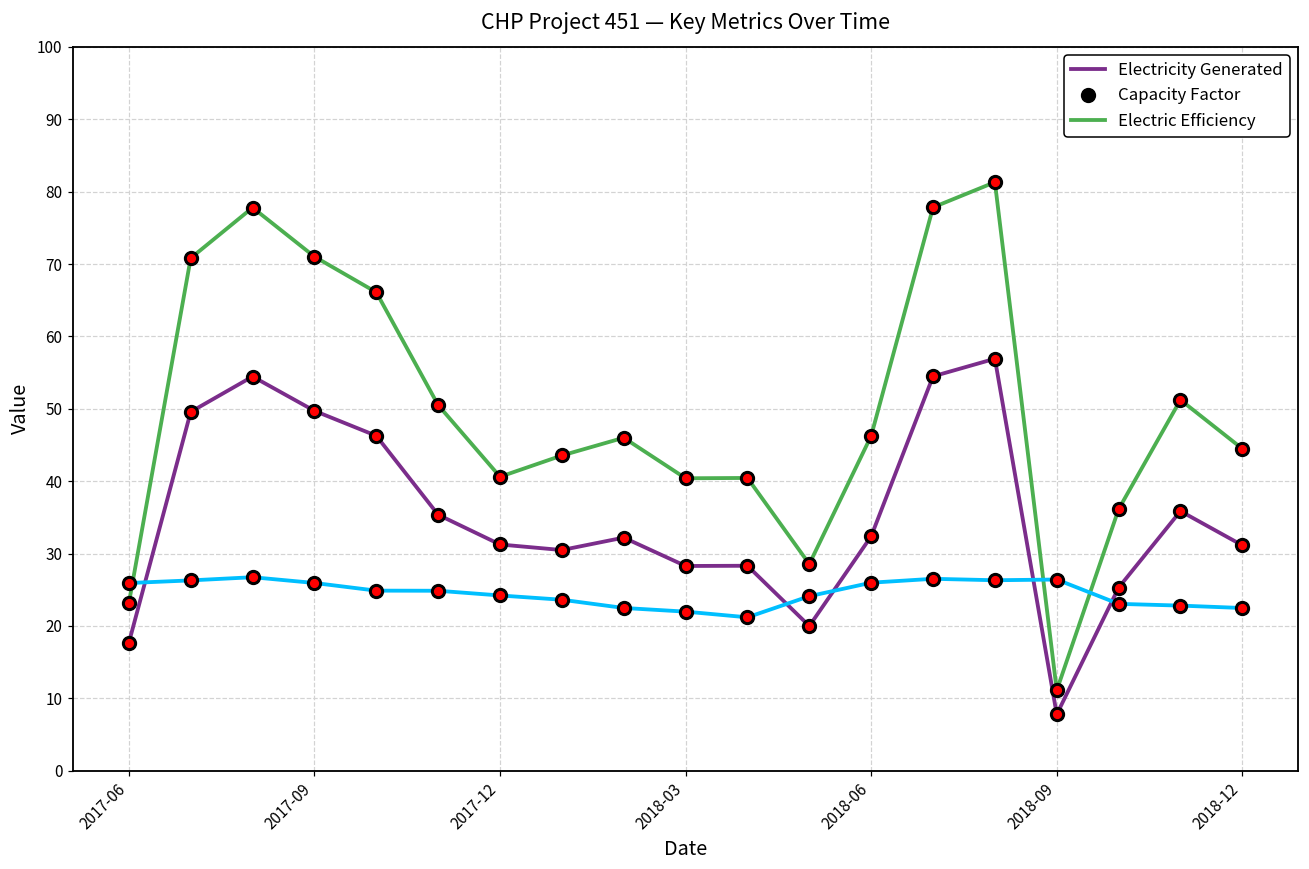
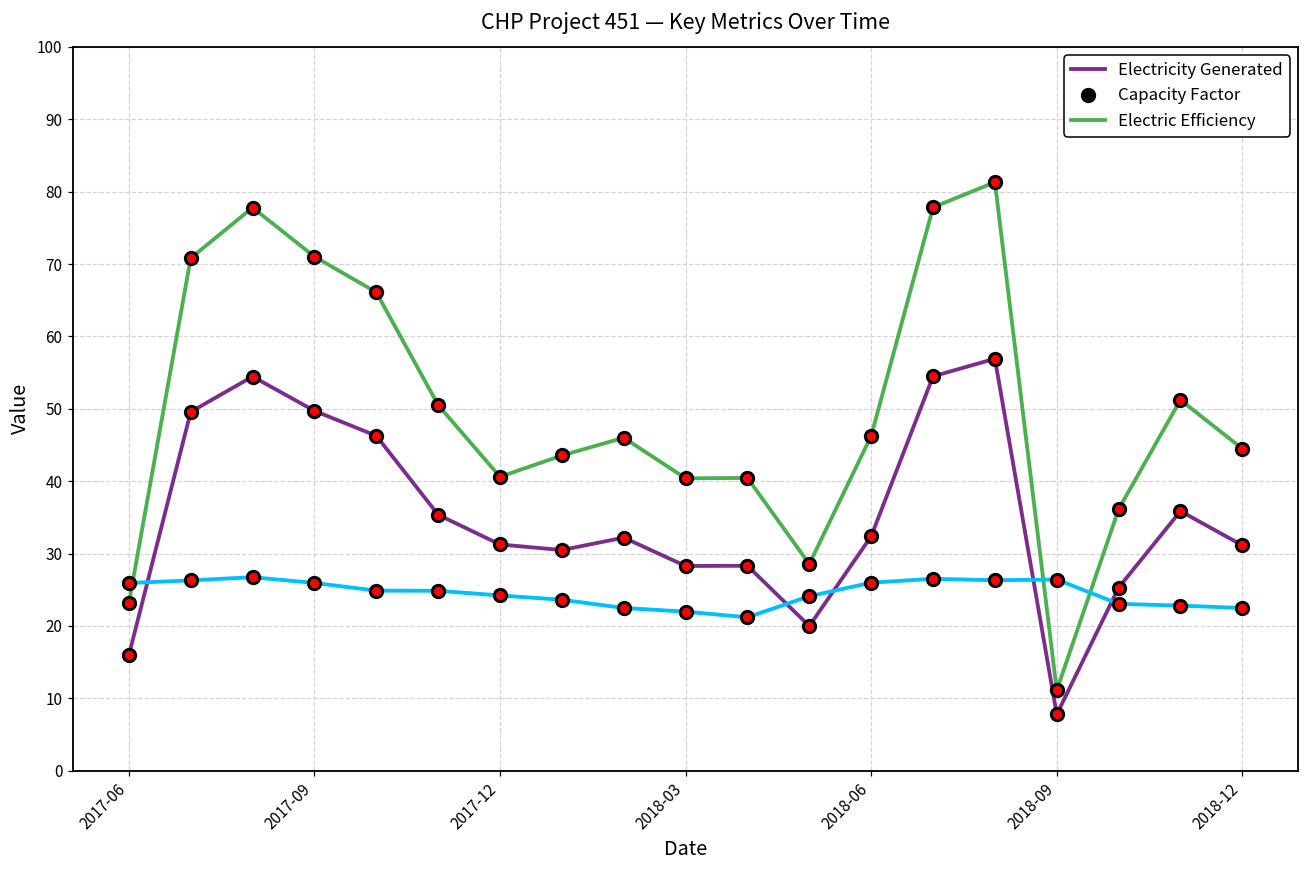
Electricity Generated, 2017-06: 18 -> 16
